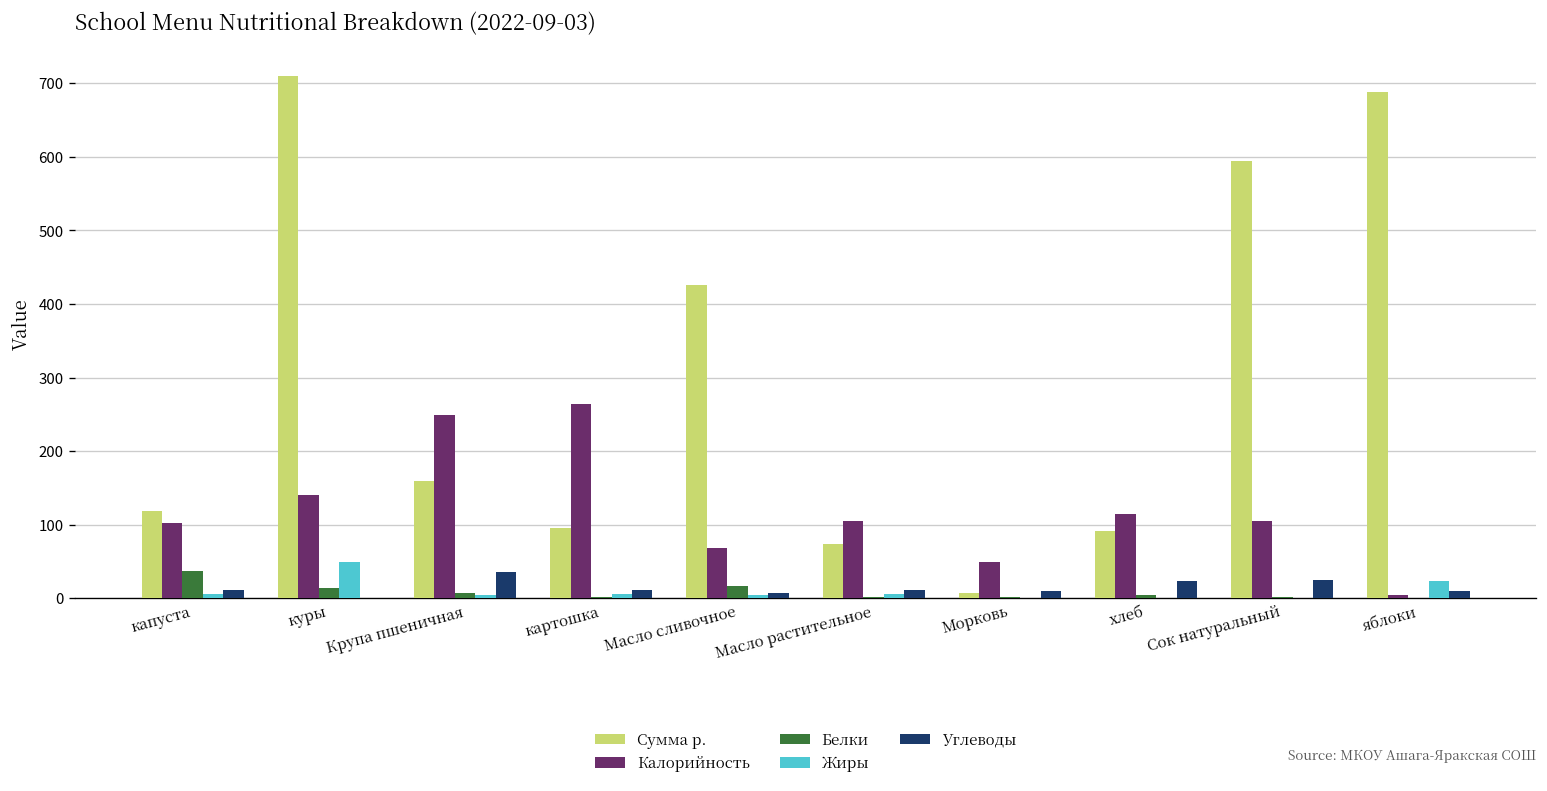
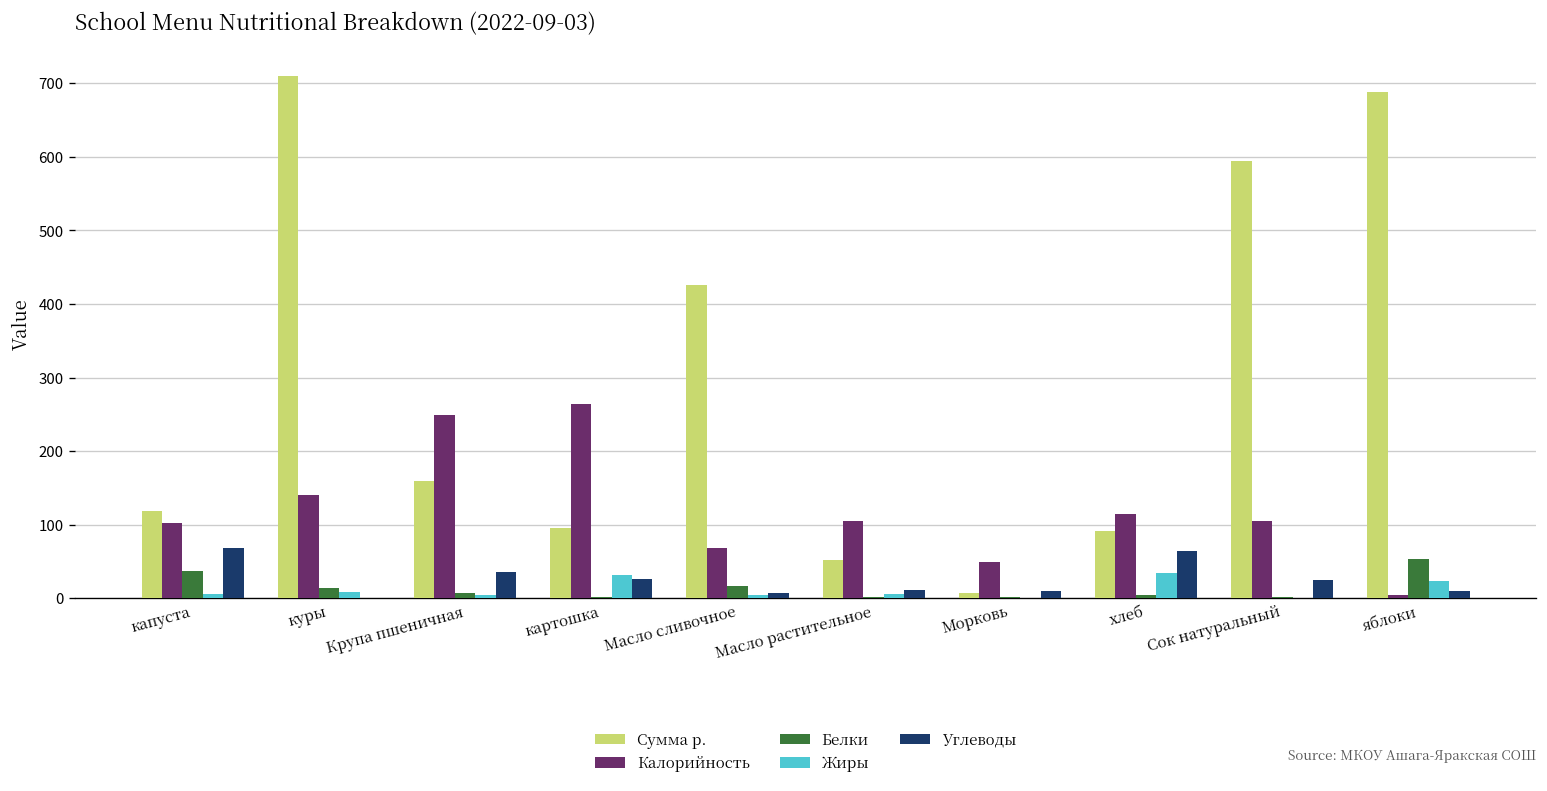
Углеводы, капуста: 10 -> 70
Жиры, куры: 50 -> 10
Жиры, картошка: 10 -> 30
Углеводы, картошка: 10 -> 30
Сумма р., Масло растительное: 70 -> 50
Жиры, хлеб: 0 -> 30
Углеводы, хлеб: 20 -> 60
Белки, яблоки: 0 -> 50
